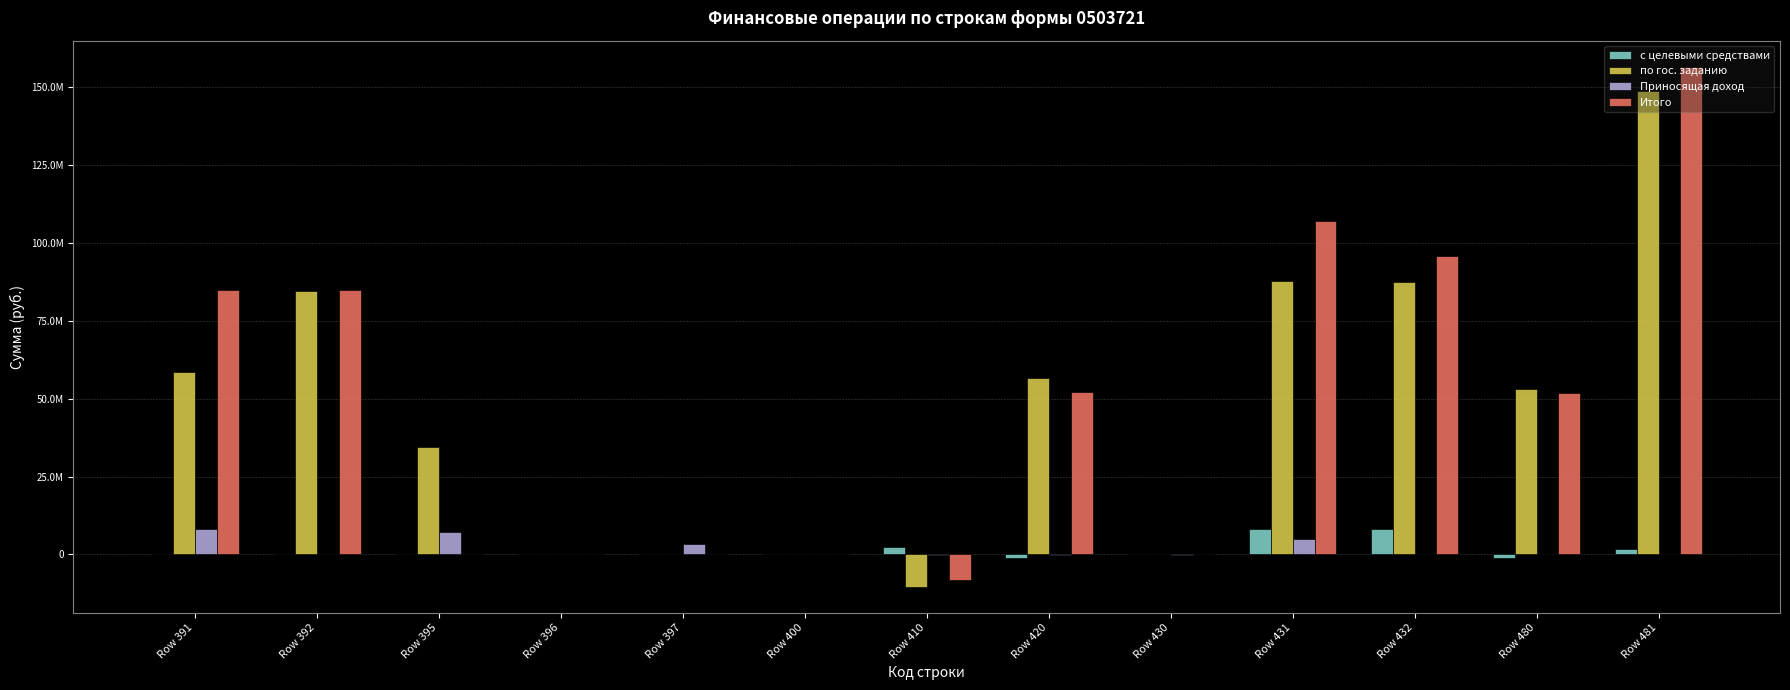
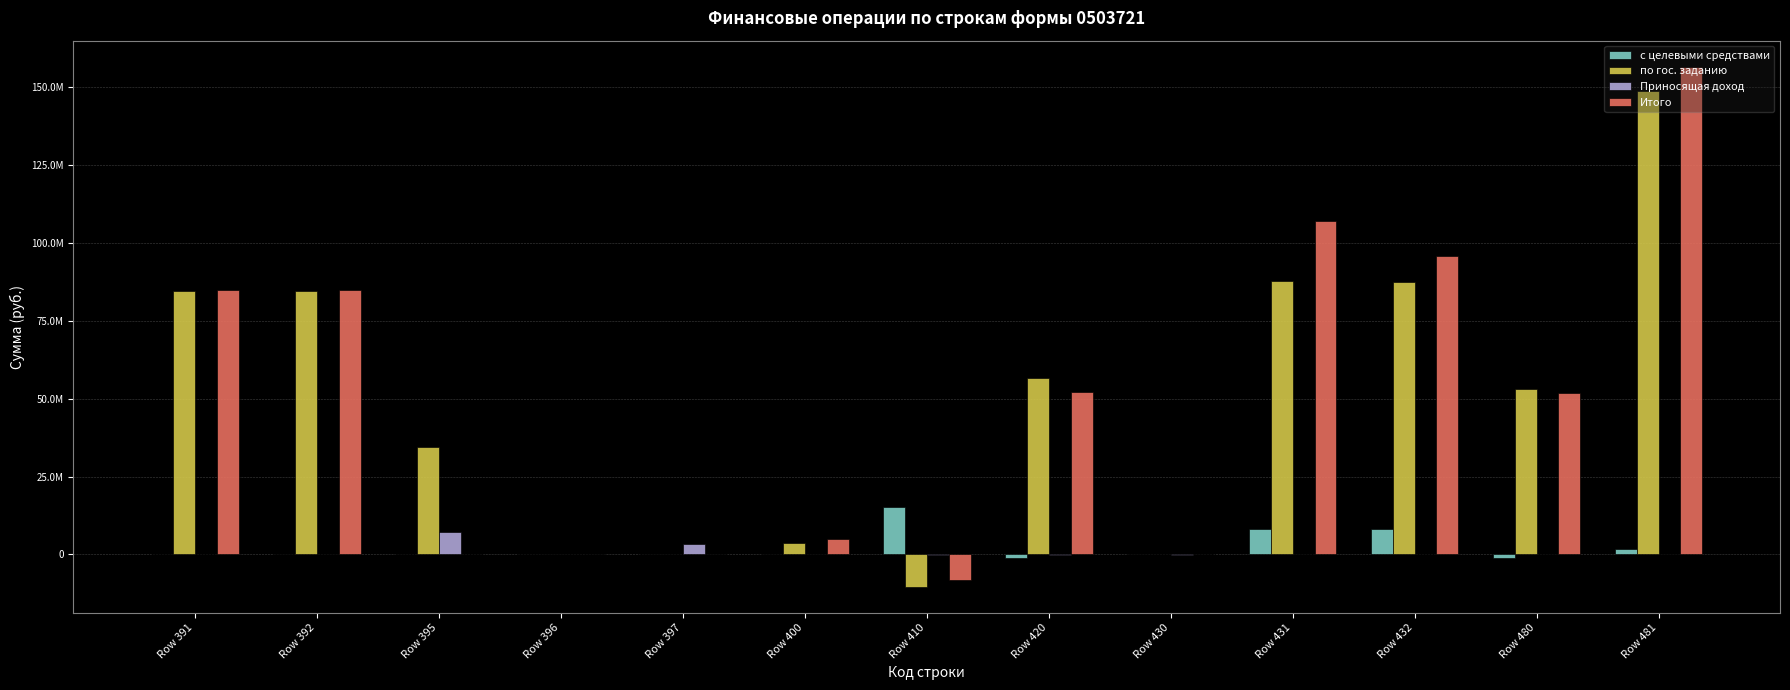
по гос. заданию, Row 391: 59000000 -> 85000000
Приносящая доход, Row 391: 8000000 -> 0
по гос. заданию, Row 400: 0 -> 4000000
Итого, Row 400: 0 -> 5000000
с целевыми средствами, Row 410: 2000000 -> 15000000
Приносящая доход, Row 431: 5000000 -> 0
